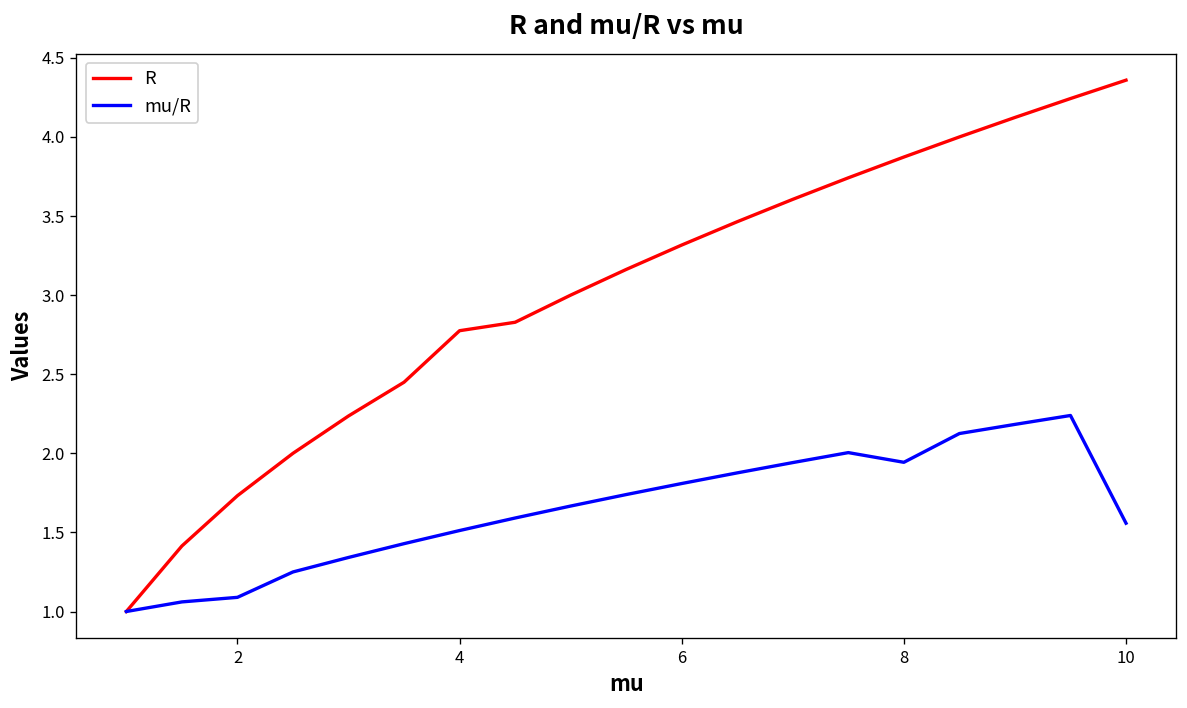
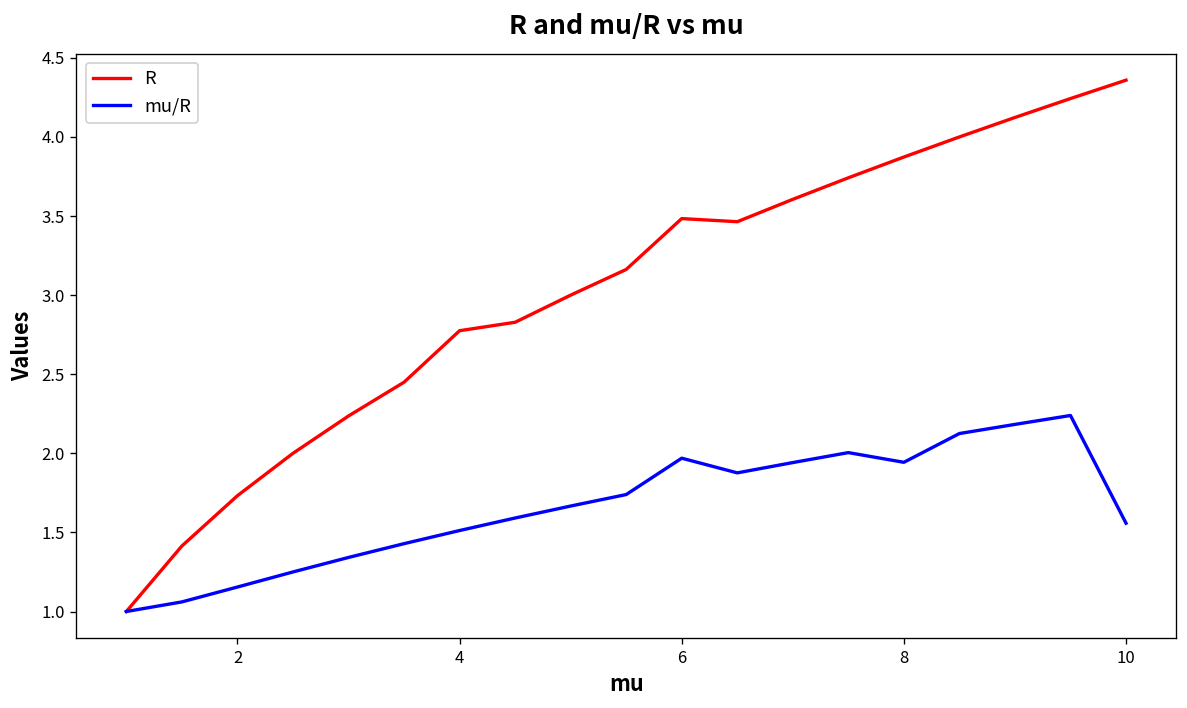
mu/R, 2: 1.09 -> 1.15
R, 6: 3.32 -> 3.48
mu/R, 6: 1.81 -> 1.97
